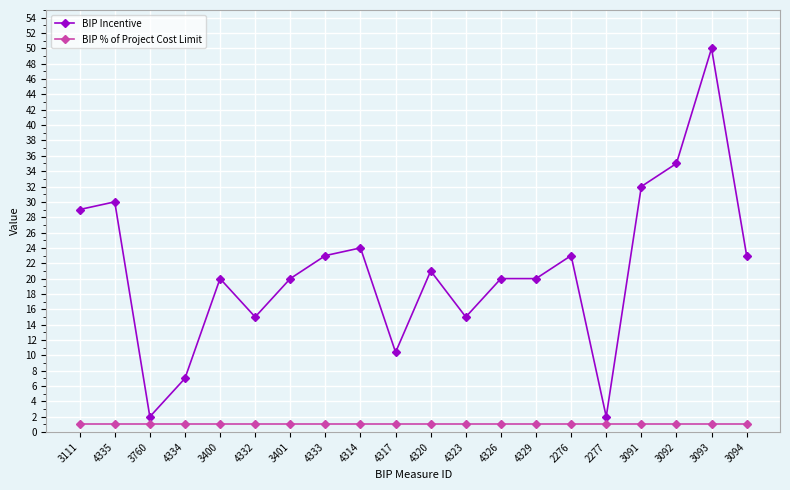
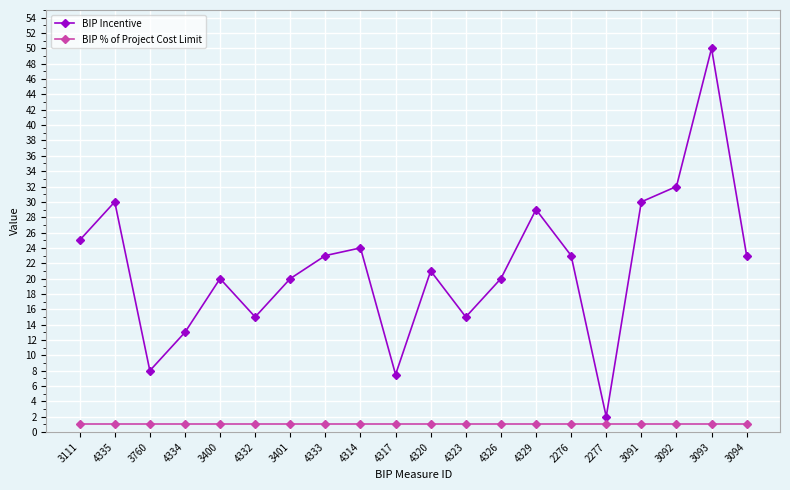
BIP Incentive, 3111: 29 -> 25
BIP Incentive, 3760: 2 -> 8
BIP Incentive, 4334: 7 -> 13
BIP Incentive, 4317: 10 -> 8
BIP Incentive, 4329: 20 -> 29
BIP Incentive, 3091: 32 -> 30
BIP Incentive, 3092: 35 -> 32
